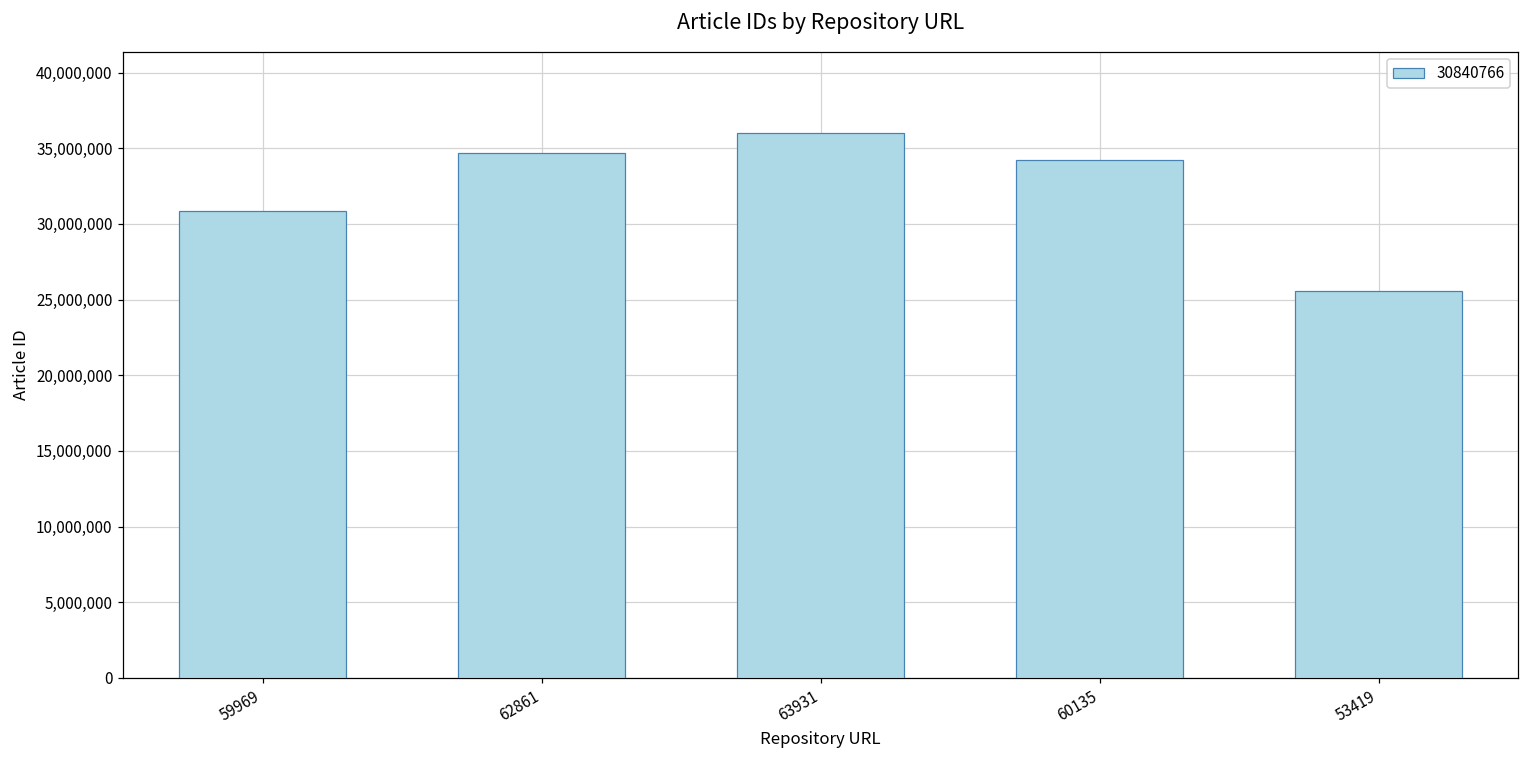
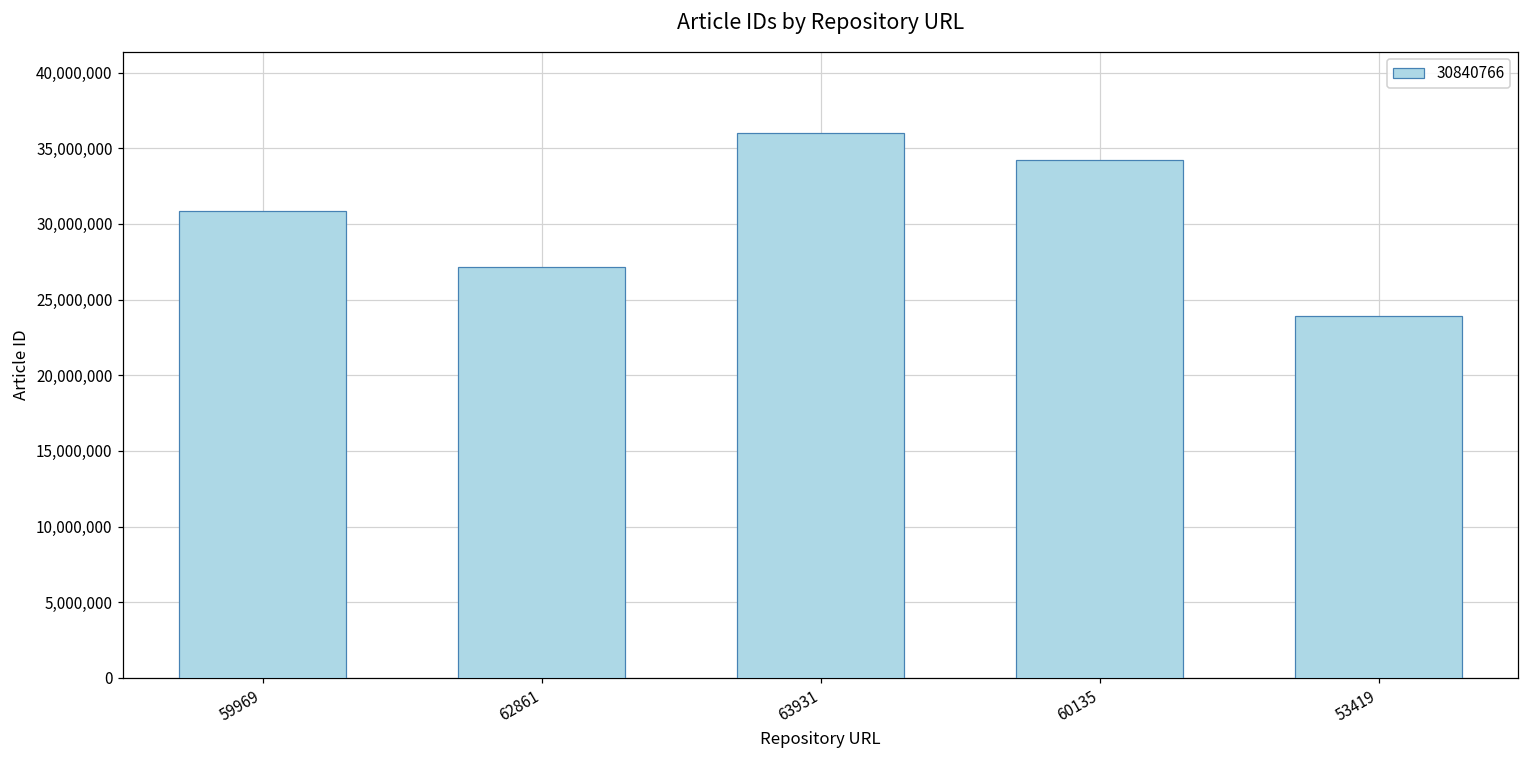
62861: 34,700,000 -> 27,200,000
53419: 25,600,000 -> 23,900,000
